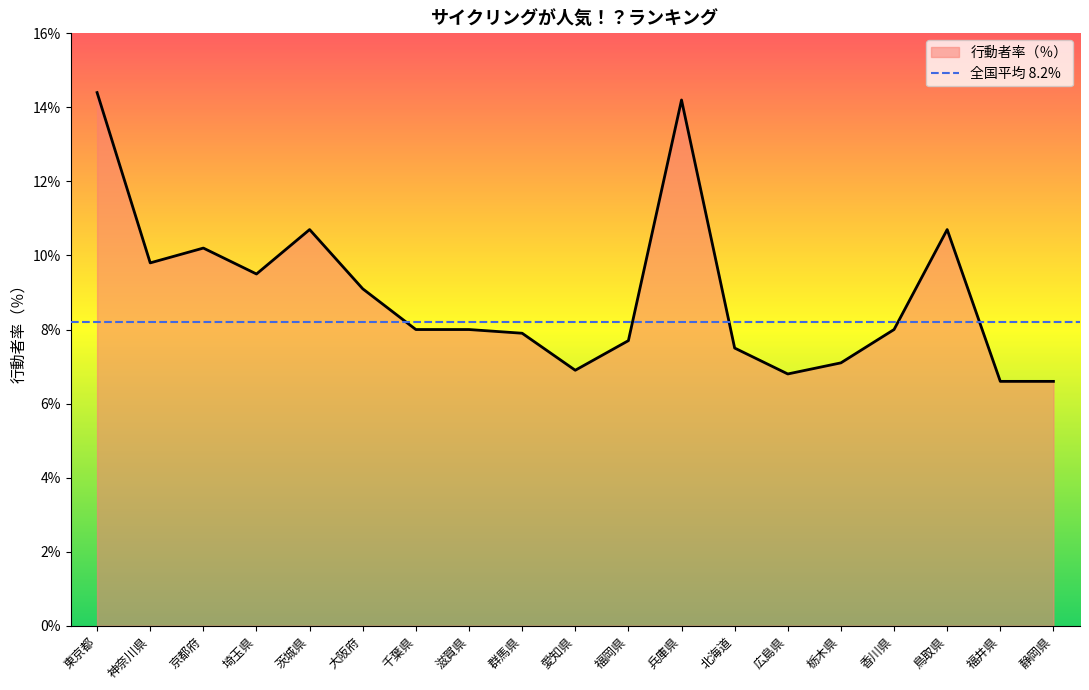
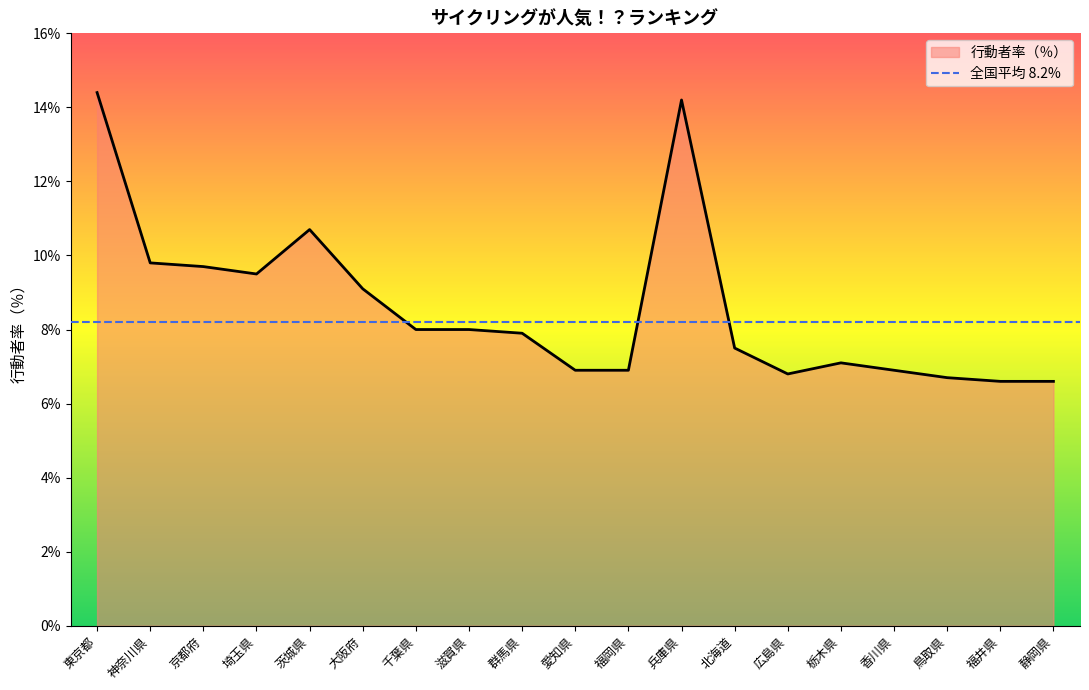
京都府: 10.2% -> 9.7%
福岡県: 7.7% -> 6.9%
香川県: 8.0% -> 6.9%
鳥取県: 10.7% -> 6.7%
